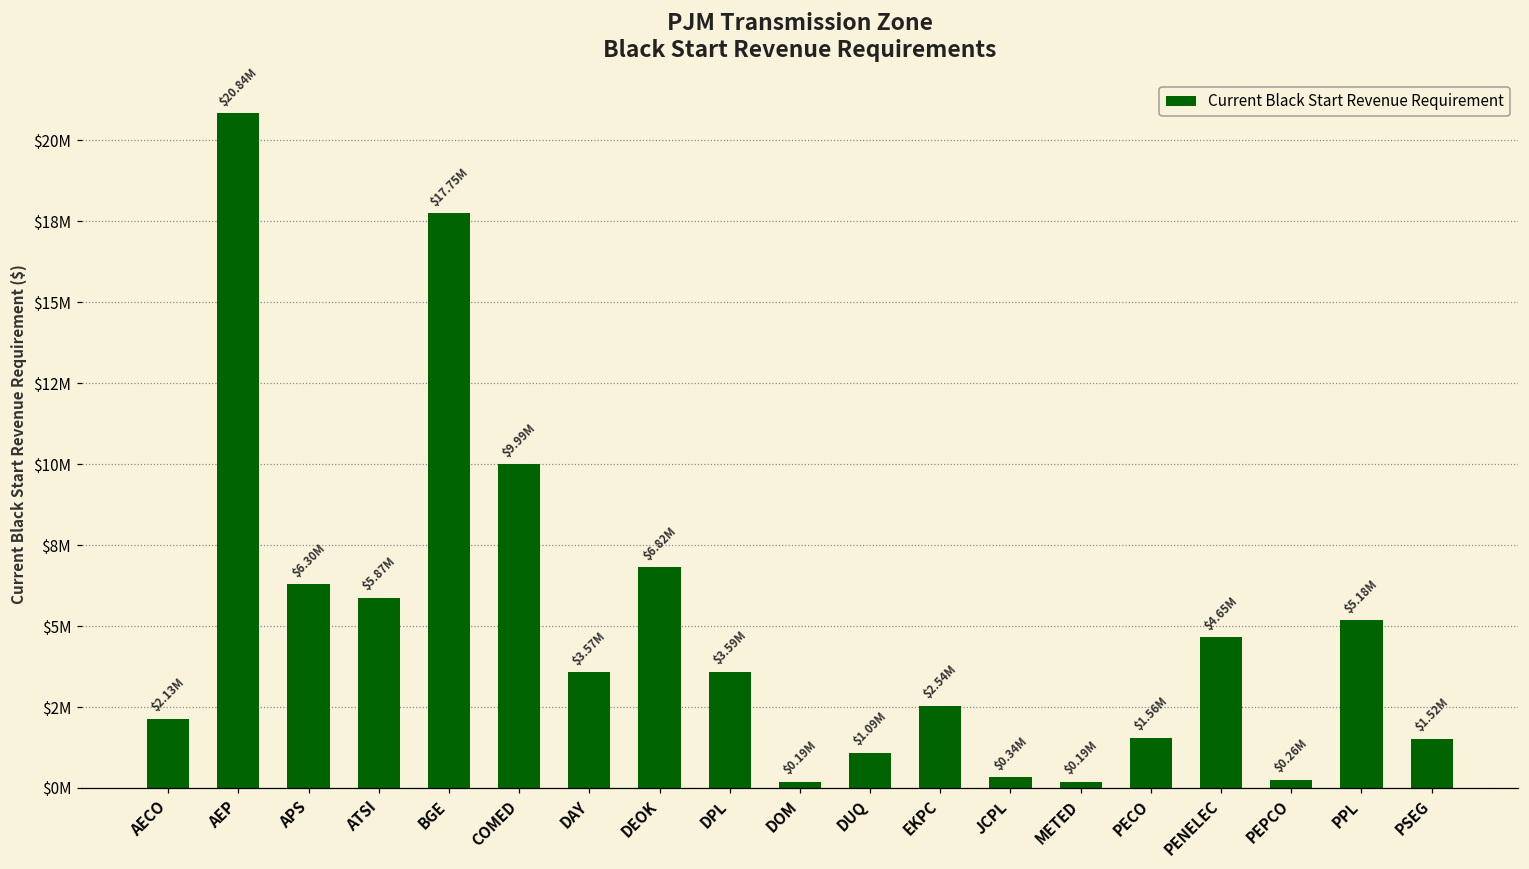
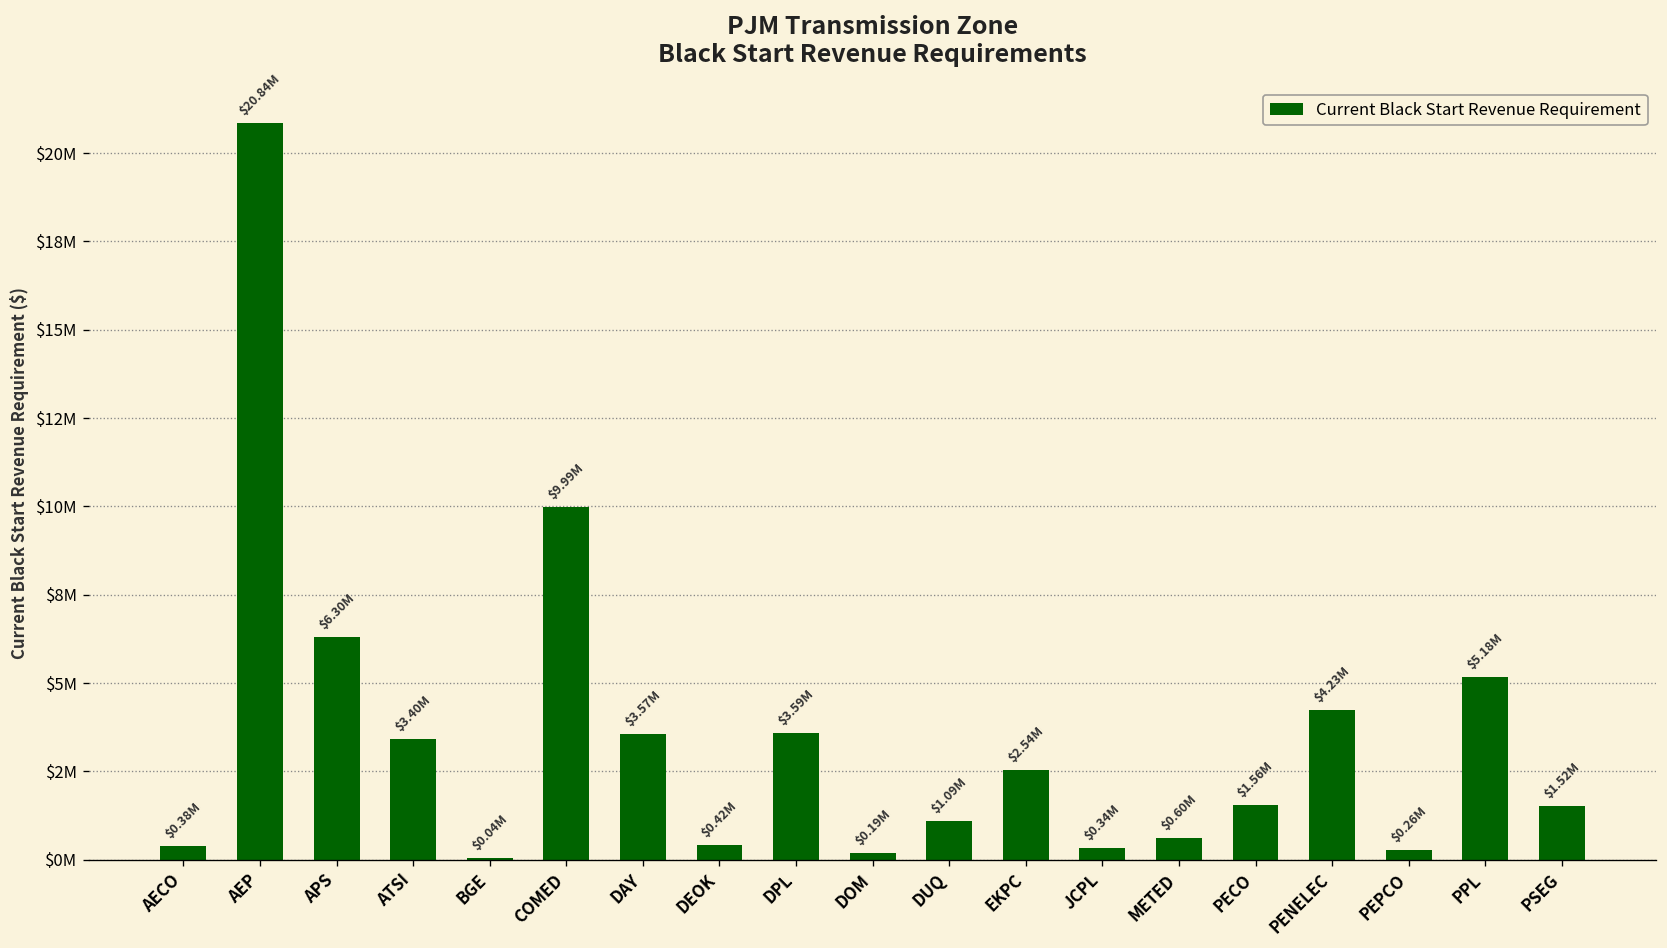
AECO: $2.13M -> $0.38M
ATSI: $5.87M -> $3.40M
BGE: $17.75M -> $0.04M
DEOK: $6.82M -> $0.42M
METED: $0.19M -> $0.60M
PENELEC: $4.65M -> $4.23M
